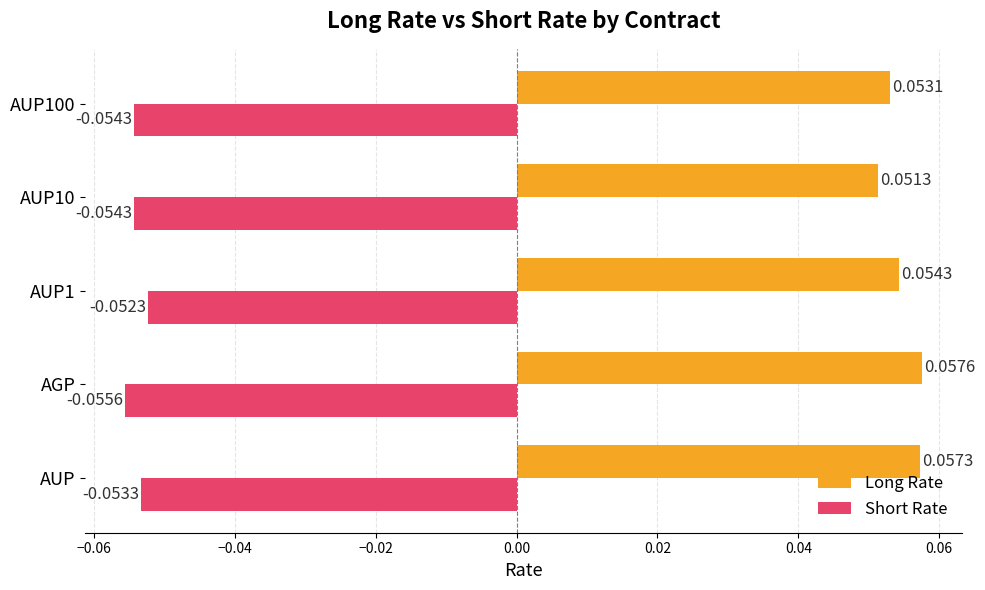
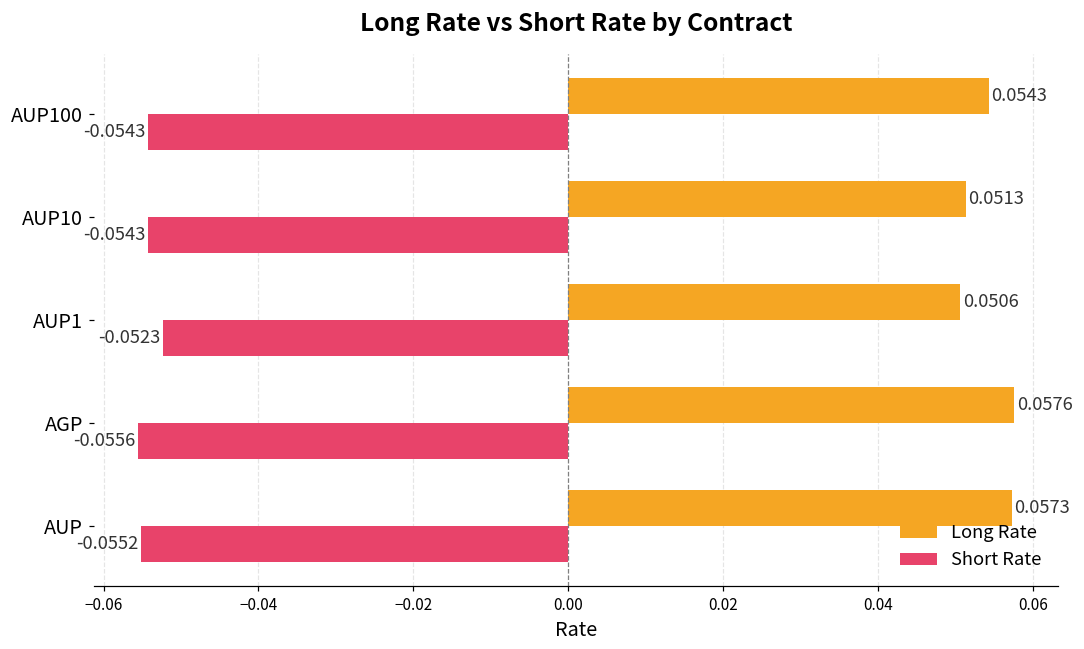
Long Rate, AUP100: 0.0531 -> 0.0543
Long Rate, AUP1: 0.0543 -> 0.0506
Short Rate, AUP: -0.0533 -> -0.0552
